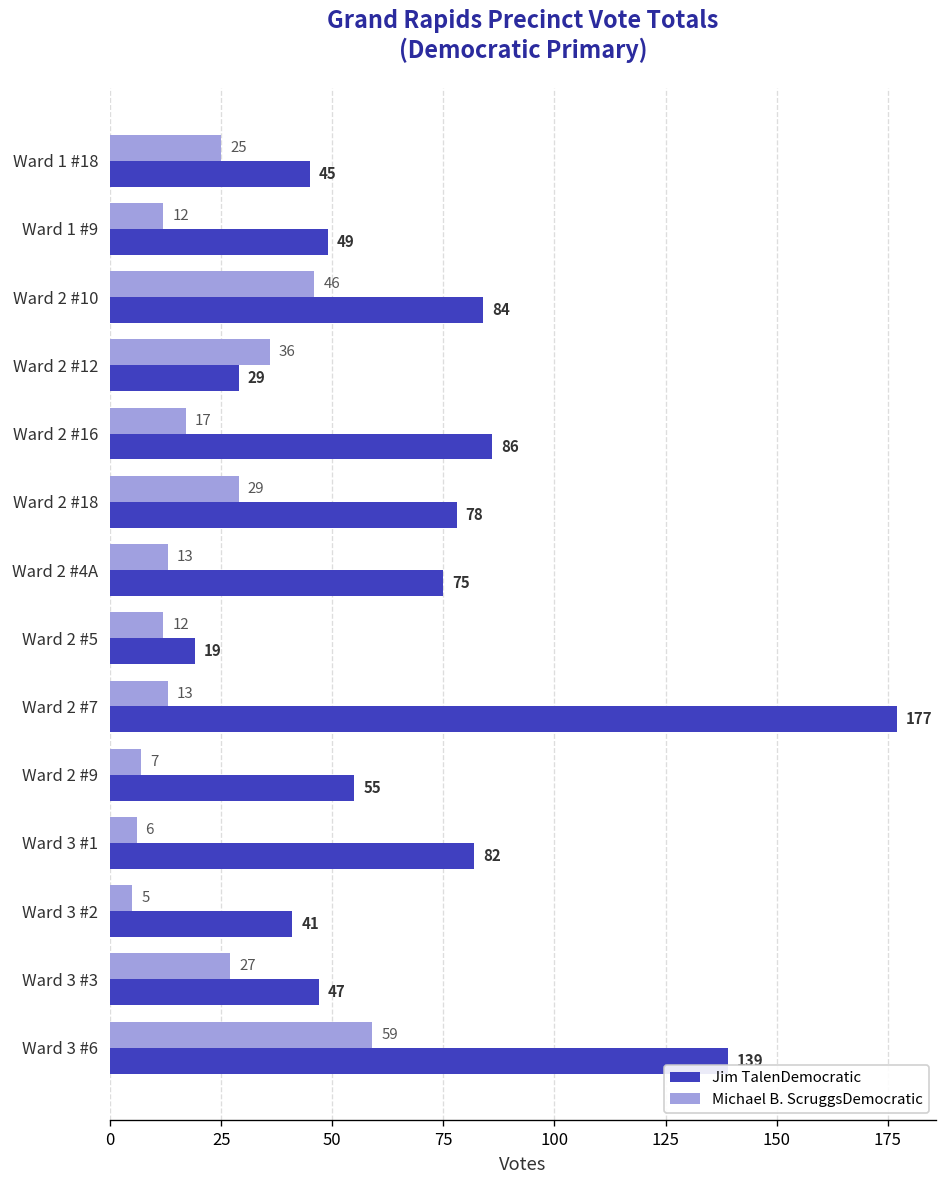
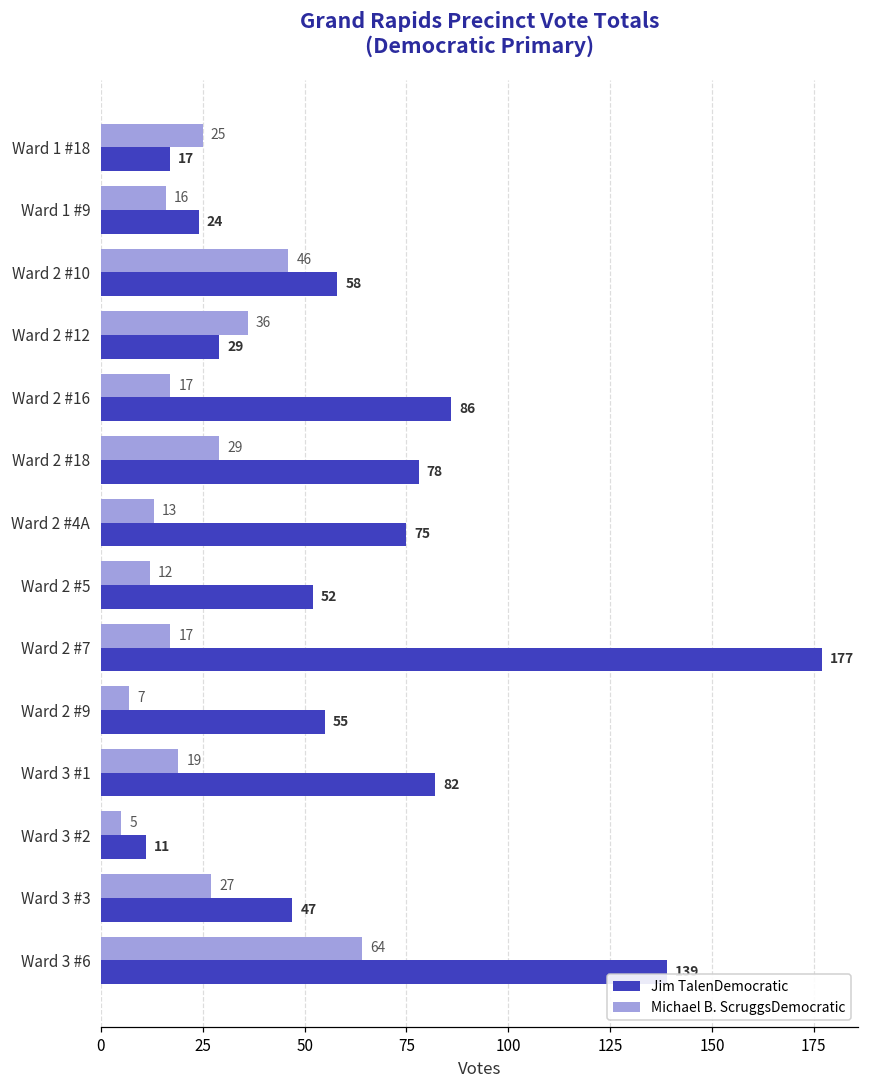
Jim TalenDemocratic, Ward 1 #18: 45 -> 17
Michael B. ScruggsDemocratic, Ward 1 #9: 12 -> 16
Jim TalenDemocratic, Ward 1 #9: 49 -> 24
Jim TalenDemocratic, Ward 2 #10: 84 -> 58
Jim TalenDemocratic, Ward 2 #5: 19 -> 52
Michael B. ScruggsDemocratic, Ward 2 #7: 13 -> 17
Michael B. ScruggsDemocratic, Ward 3 #1: 6 -> 19
Jim TalenDemocratic, Ward 3 #2: 41 -> 11
Michael B. ScruggsDemocratic, Ward 3 #6: 59 -> 64
